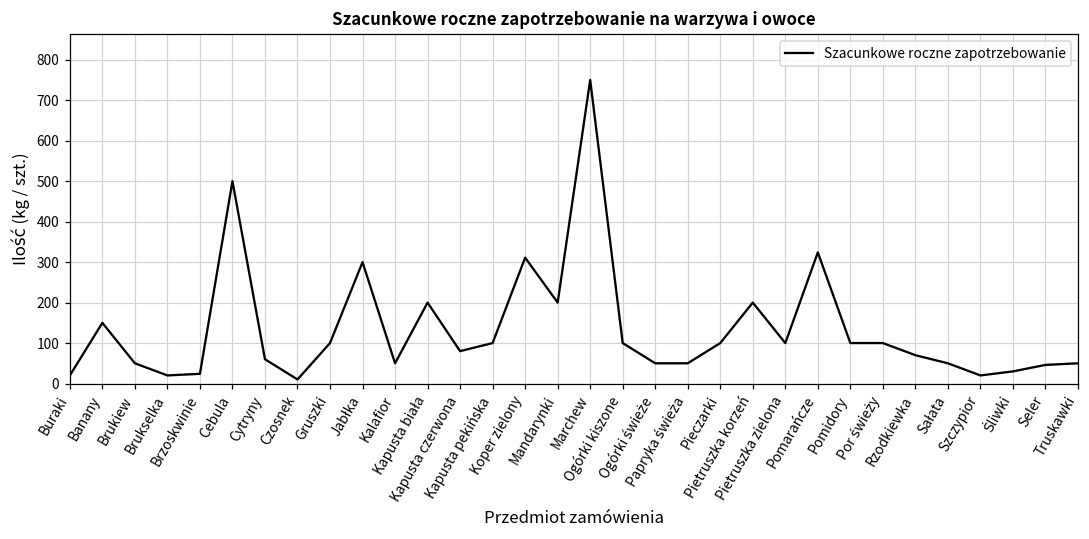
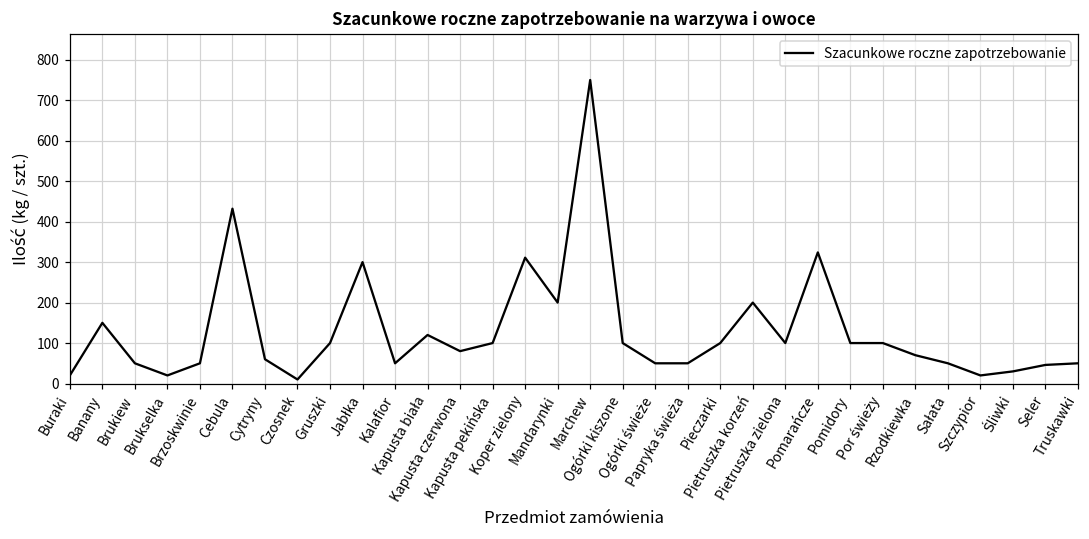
Brzoskwinie: 20 -> 50
Cebula: 500 -> 430
Kapusta biała: 200 -> 120
